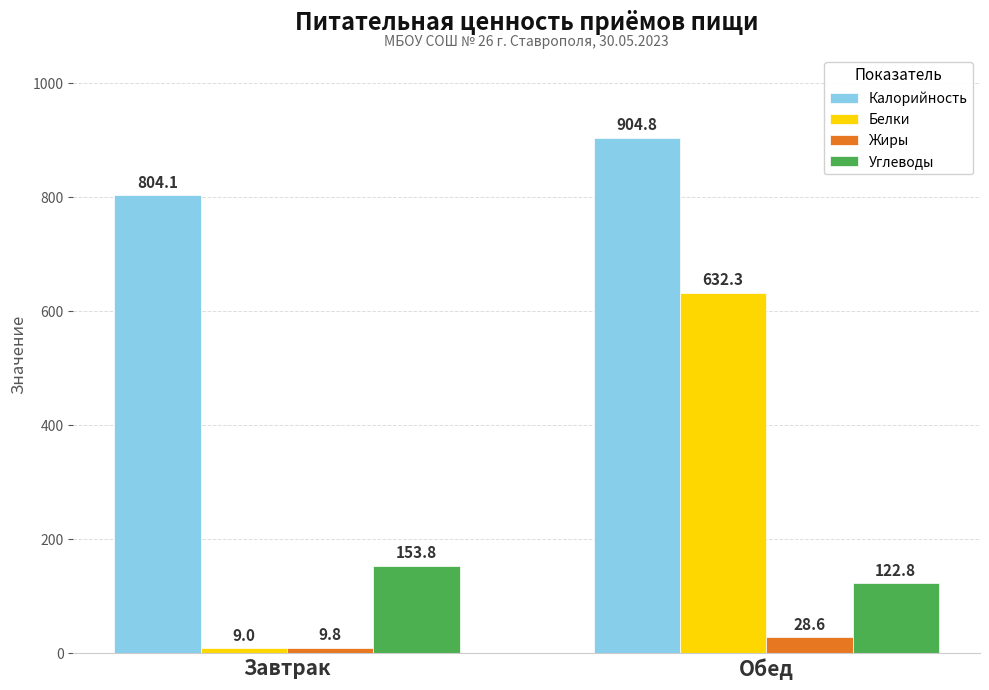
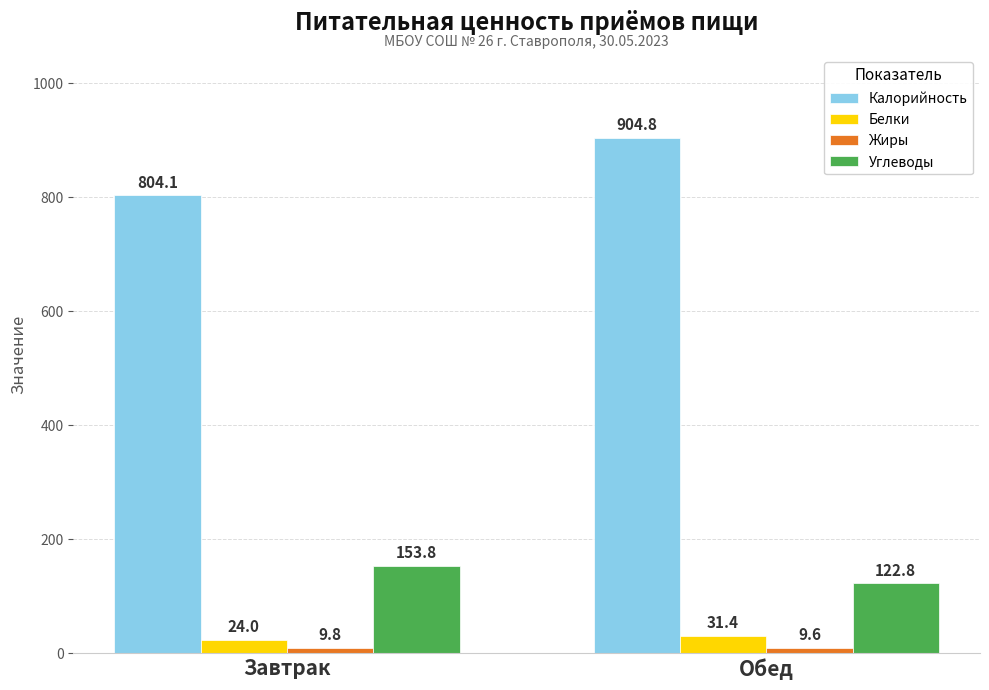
Белки, Завтрак: 9.0 -> 24.0
Белки, Обед: 632.3 -> 31.4
Жиры, Обед: 28.6 -> 9.6
